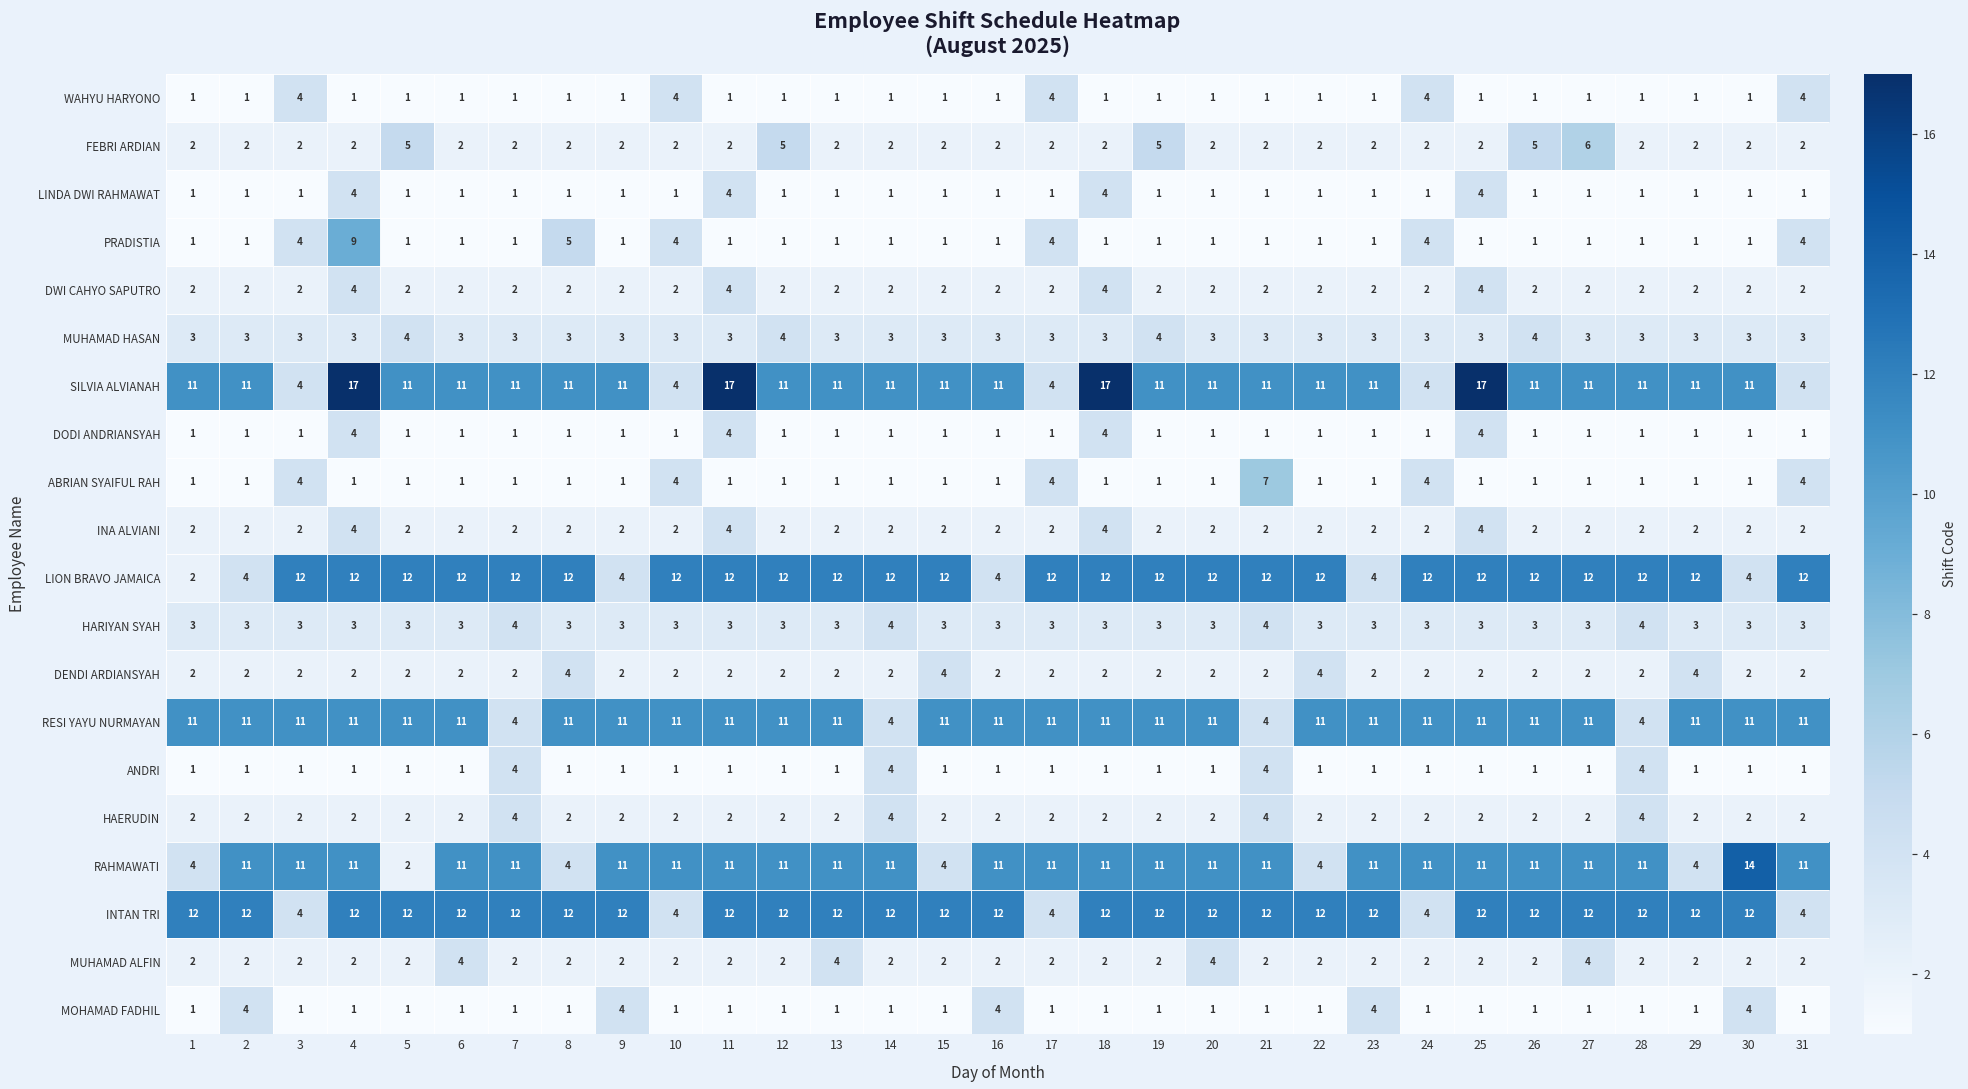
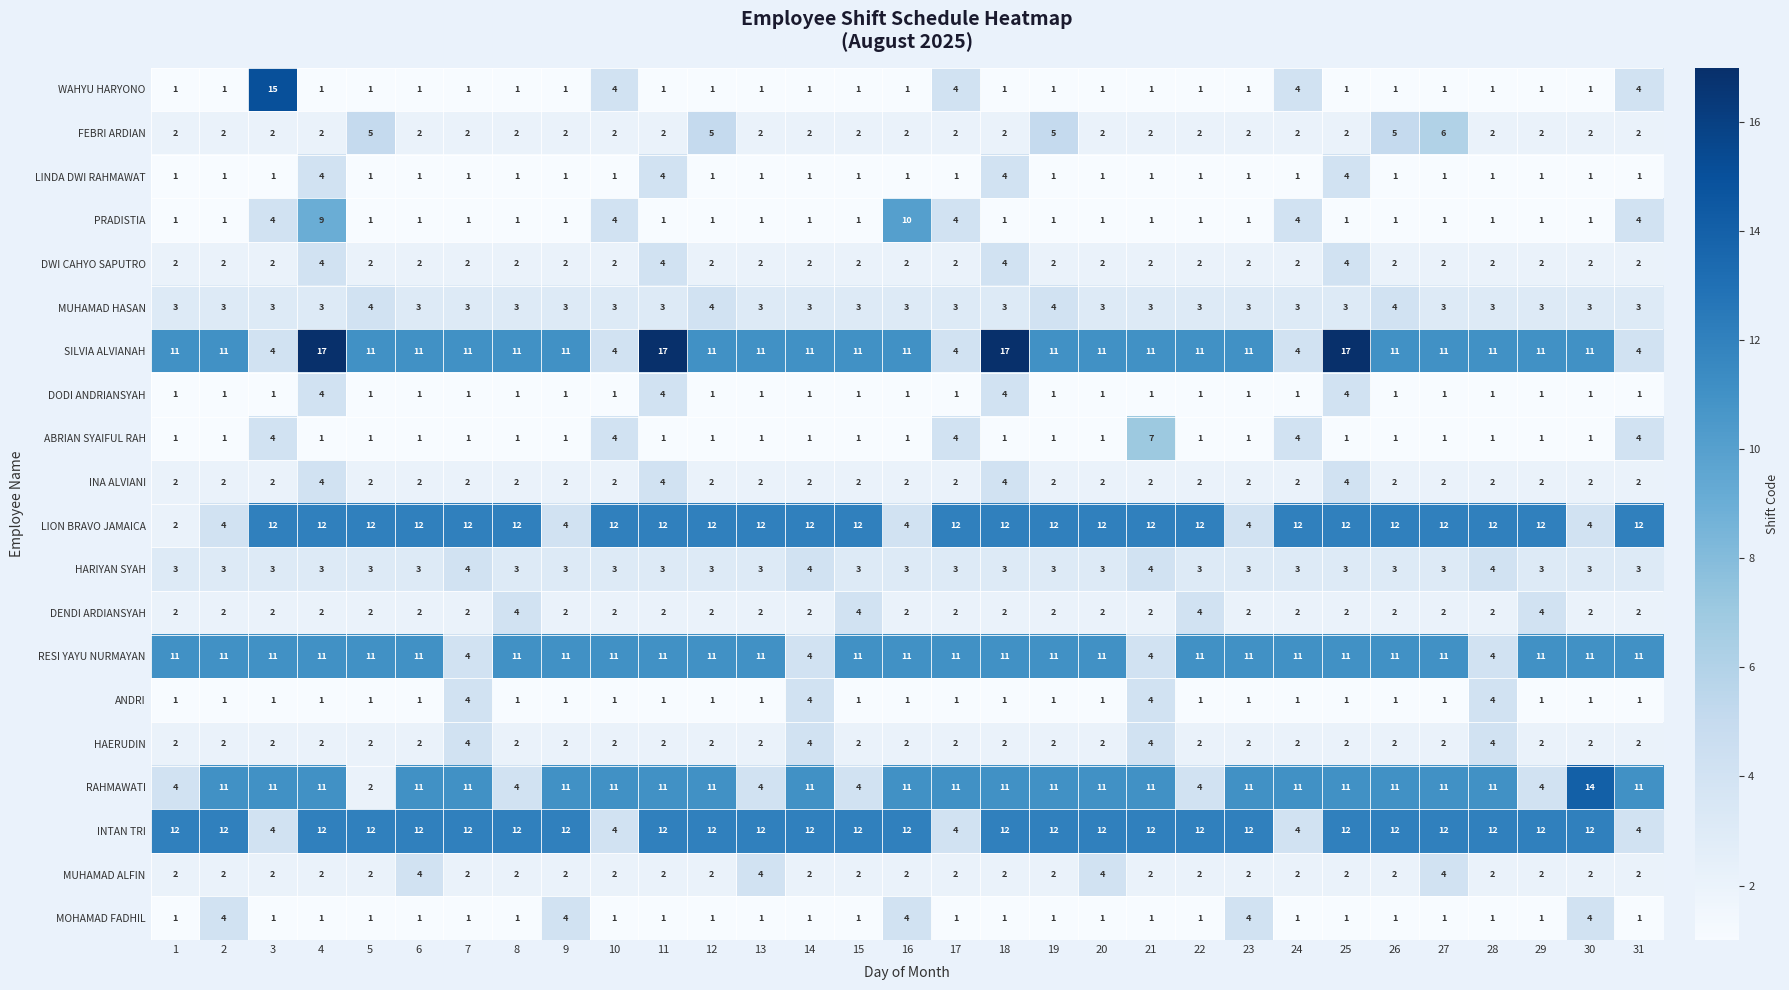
WAHYU HARYONO, 3: 4 -> 15
PRADISTIA, 8: 5 -> 1
PRADISTIA, 16: 1 -> 10
RAHMAWATI, 13: 11 -> 4
